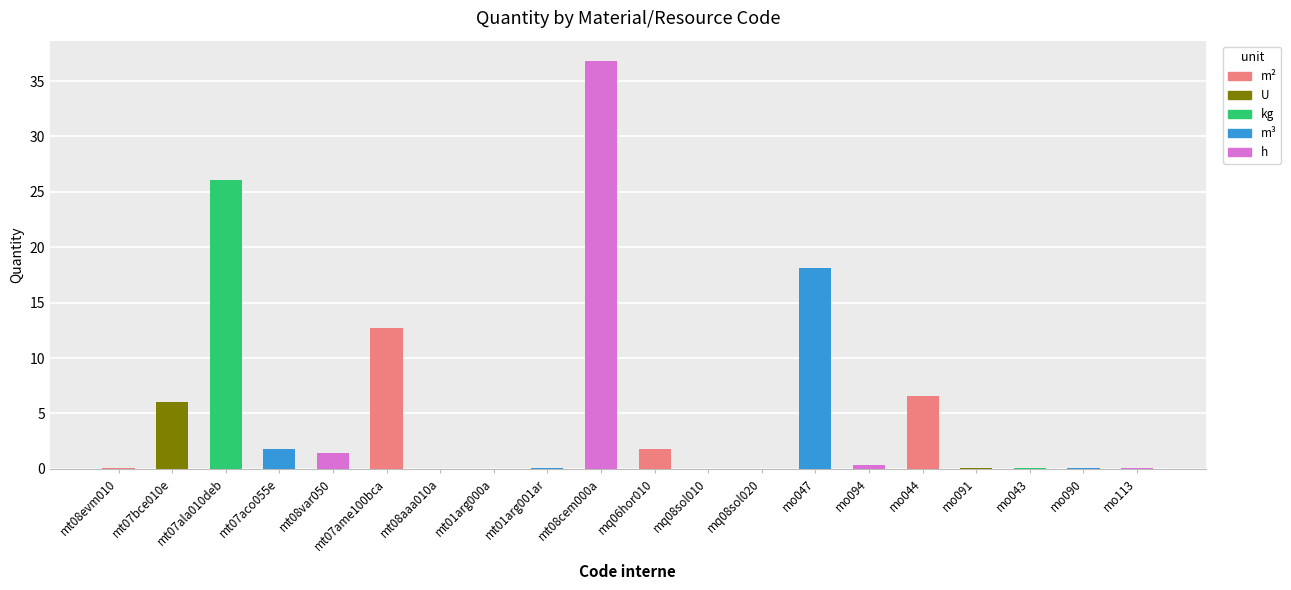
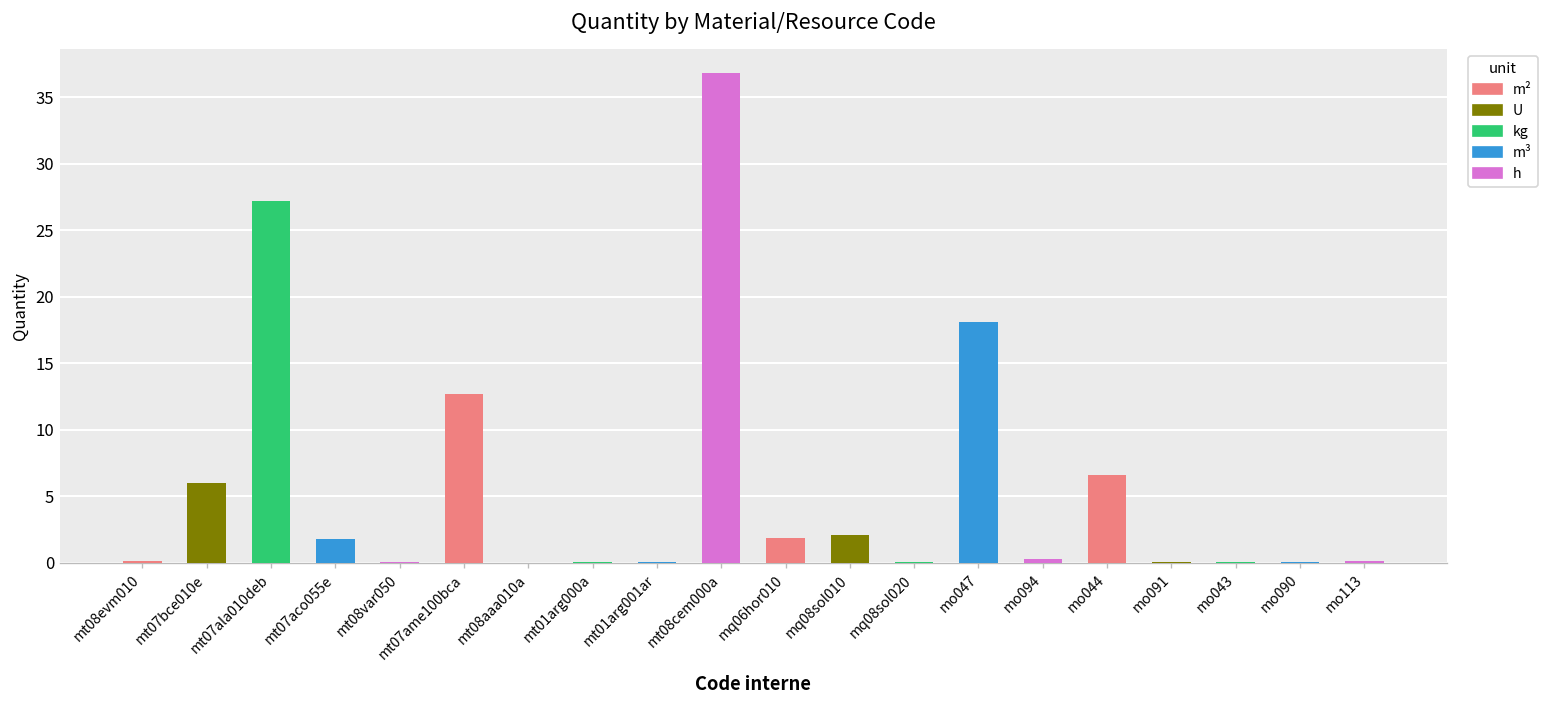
mt07ala010deb: 26.1 -> 27.2
mt08var050: 1.4 -> 0.0
mq08sol010: 0.0 -> 2.1
